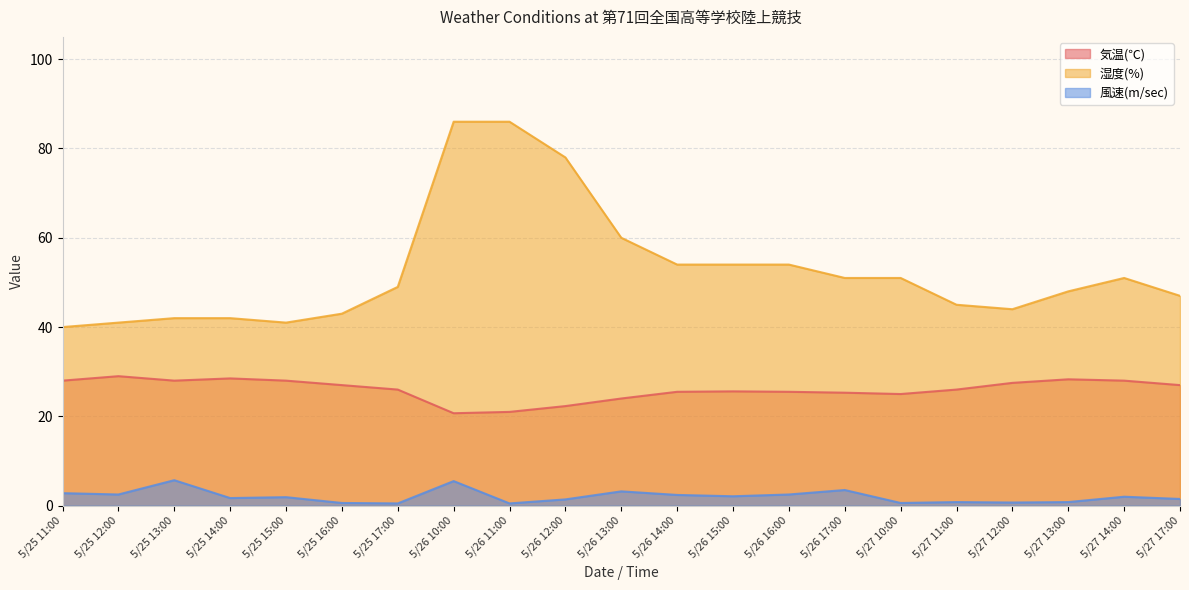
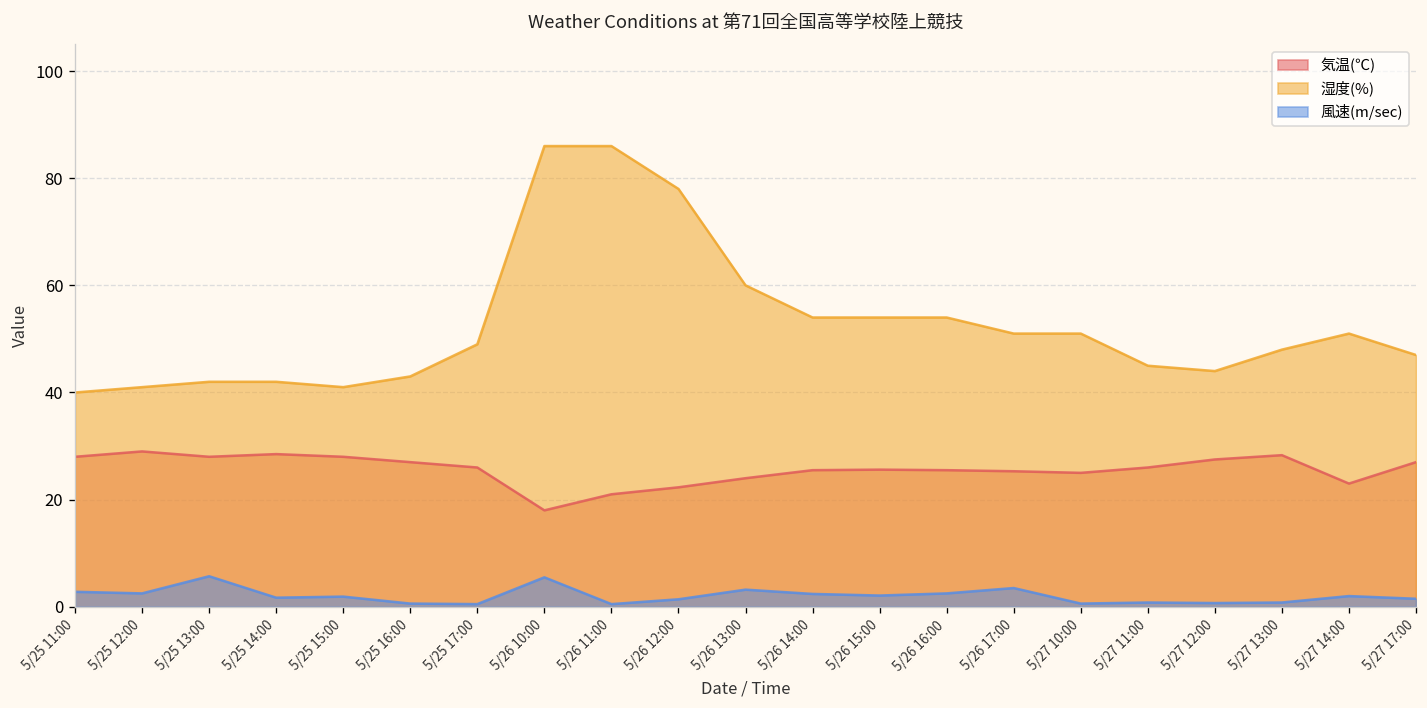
気温(℃), 5/26 10:00: 21 -> 18
気温(℃), 5/27 14:00: 28 -> 23
